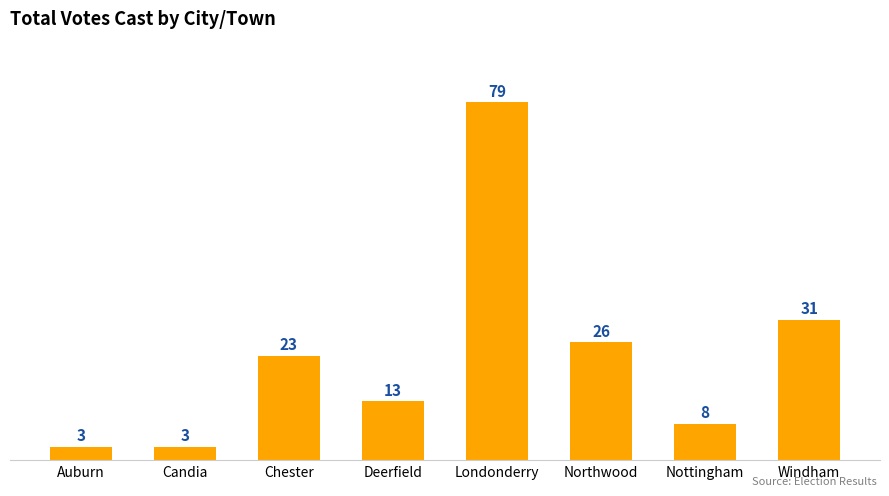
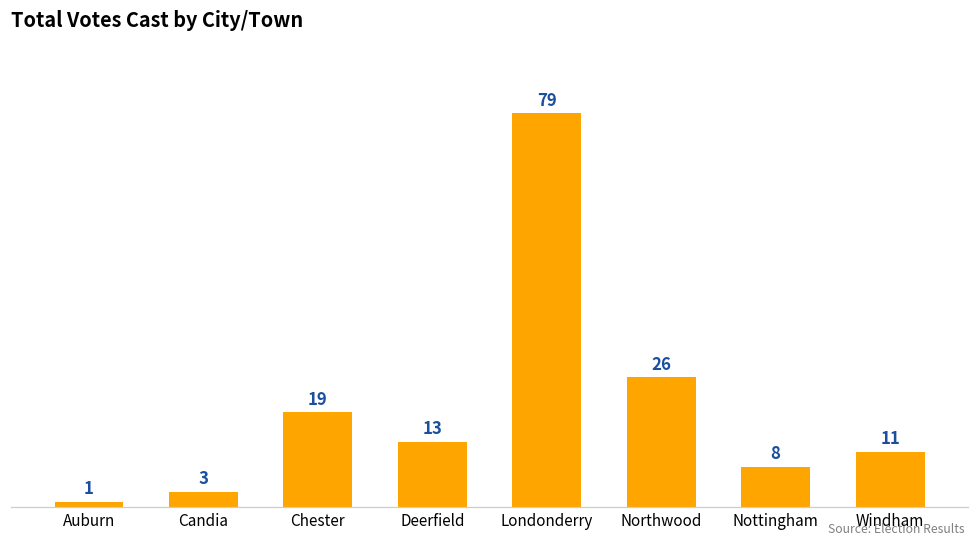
Auburn: 3 -> 1
Chester: 23 -> 19
Windham: 31 -> 11
